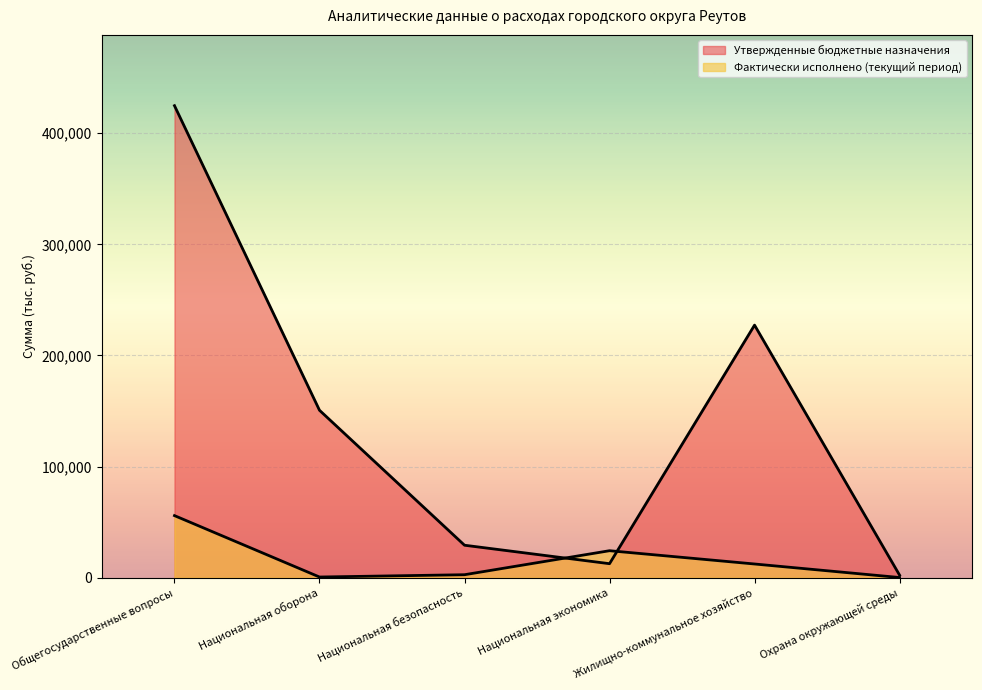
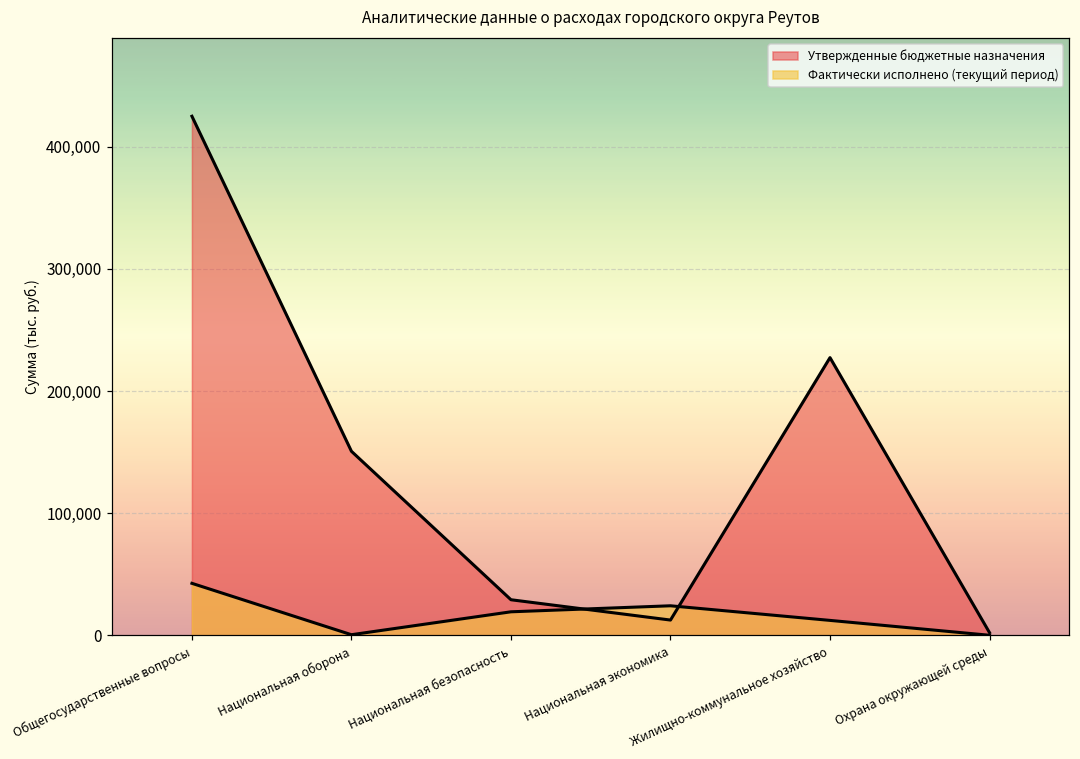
Фактически исполнено (текущий период), Общегосударственные вопросы: 56,000 -> 43,000
Фактически исполнено (текущий период), Национальная безопасность: 3,000 -> 19,000
